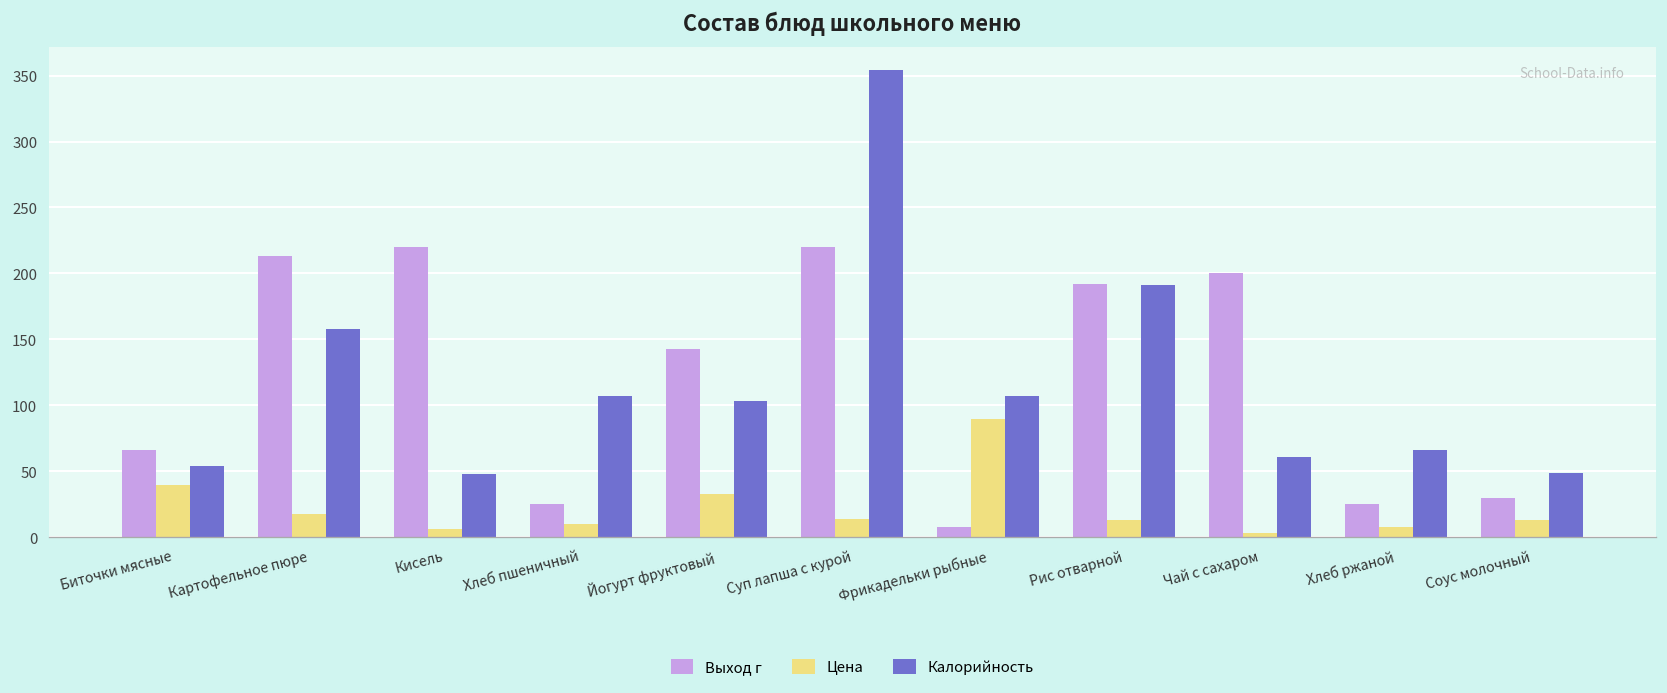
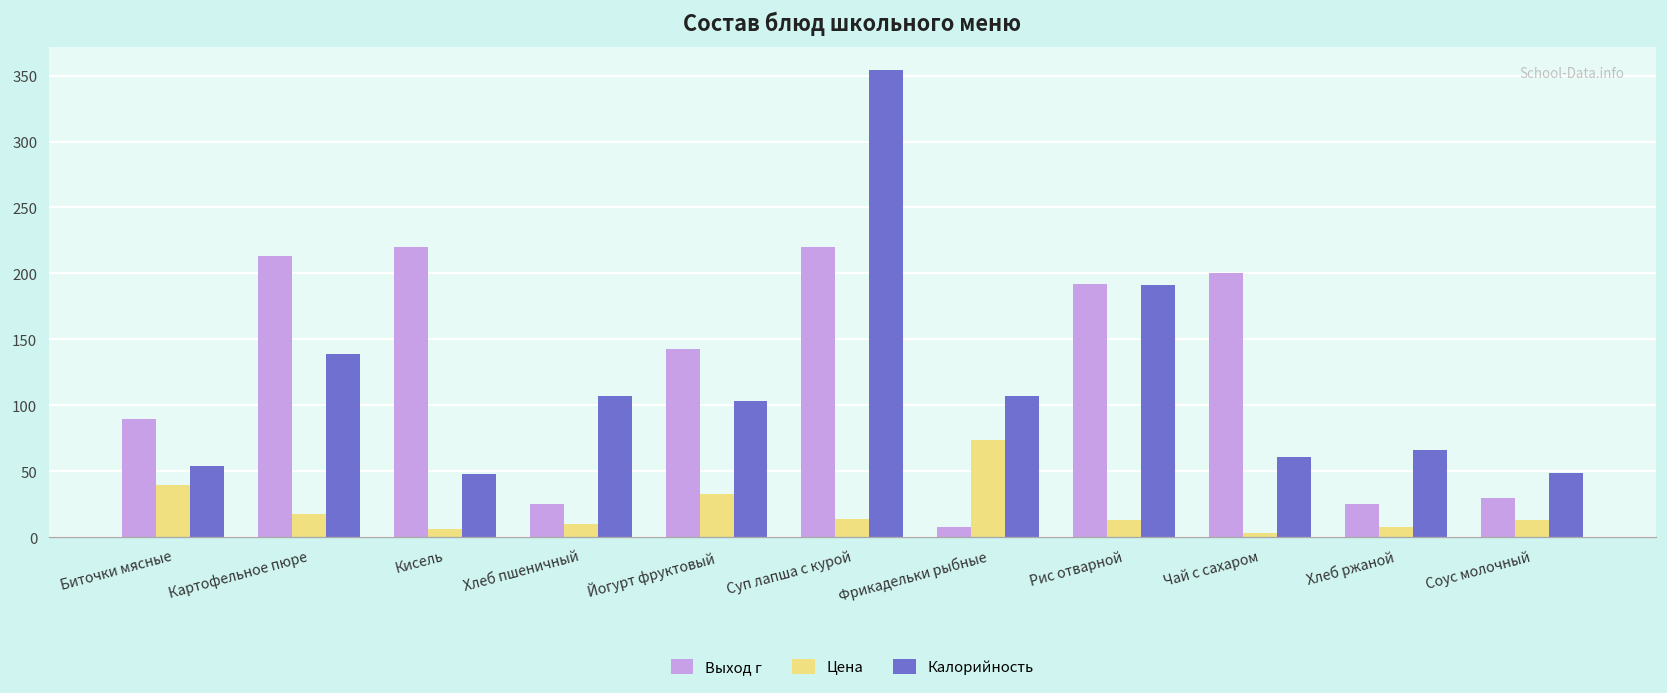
Выход г, Биточки мясные: 66 -> 90
Калорийность, Картофельное пюре: 158 -> 139
Цена, Фрикадельки рыбные: 90 -> 74
